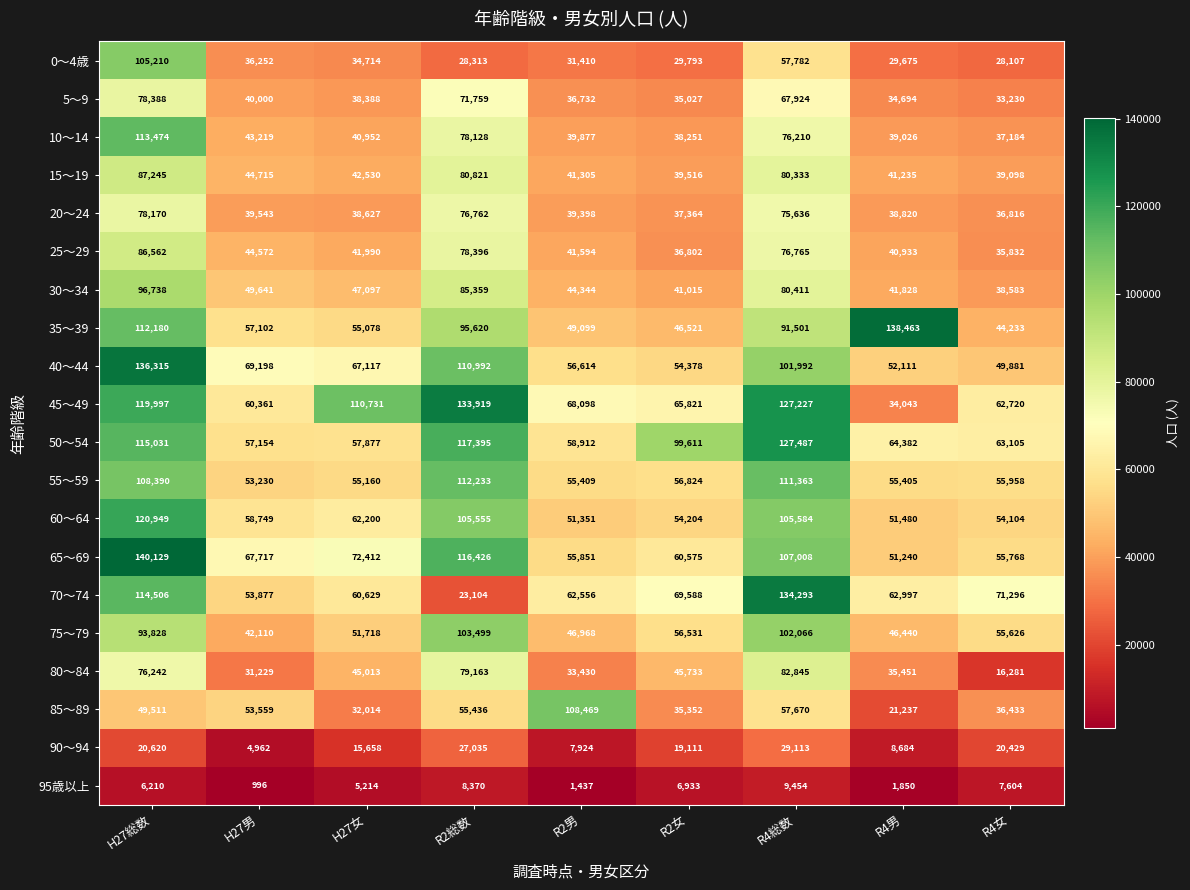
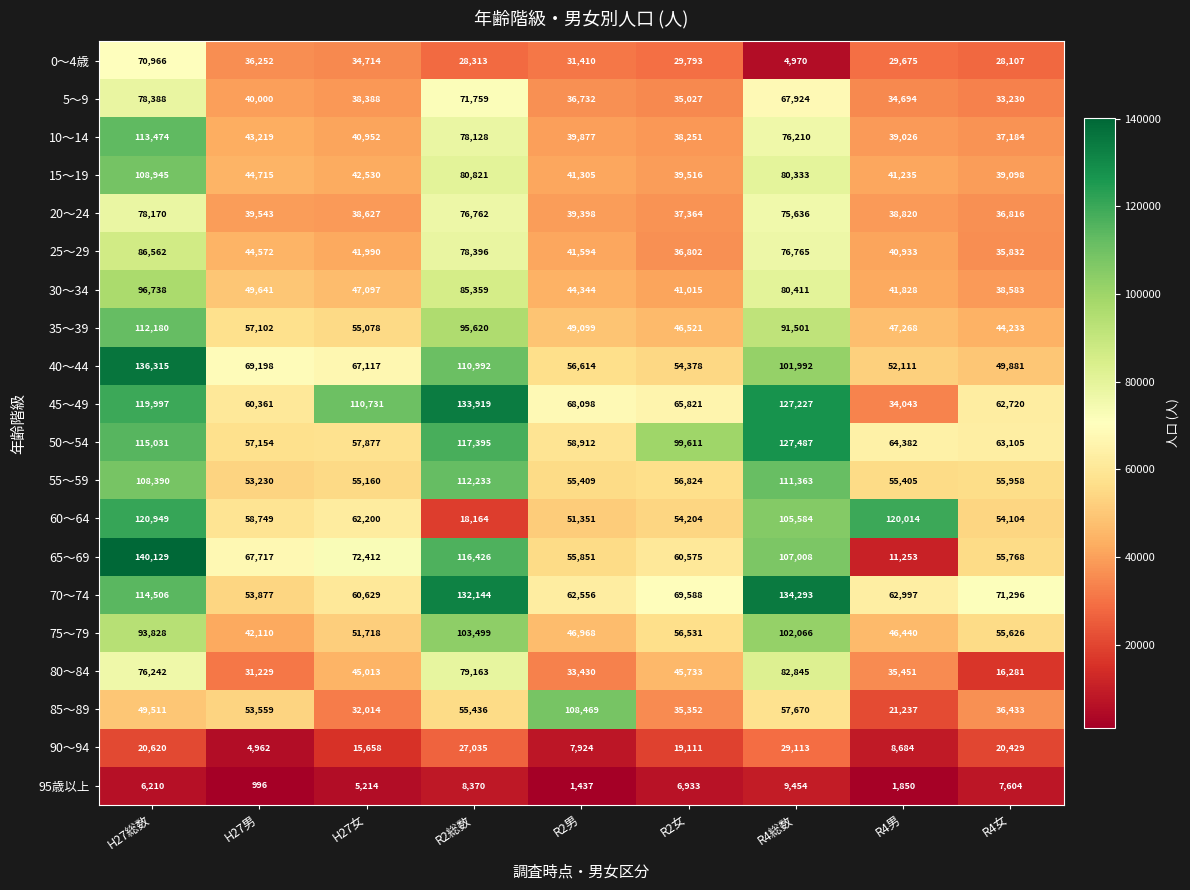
0～4歳, H27総数: 105,210 -> 70,966
0～4歳, R4総数: 57,782 -> 4,970
15～19, H27総数: 87,245 -> 108,945
35～39, R4男: 138,463 -> 47,268
60～64, R2総数: 105,555 -> 18,164
60～64, R4男: 51,480 -> 120,014
65～69, R4男: 51,240 -> 11,253
70～74, R2総数: 23,104 -> 132,144
